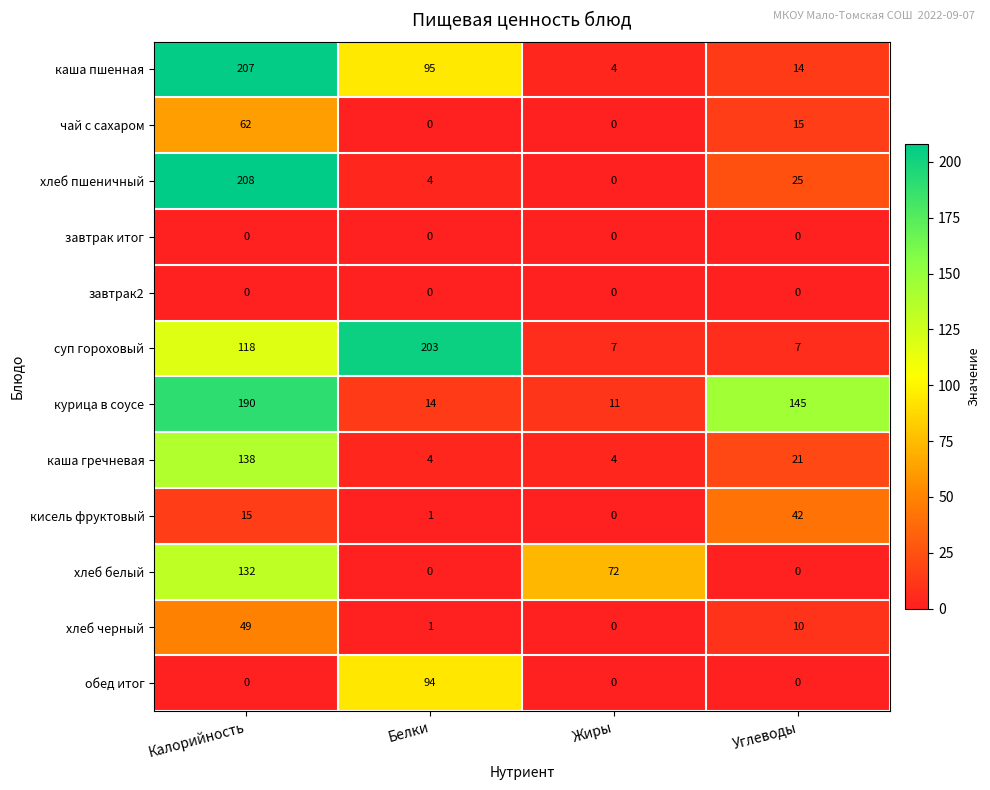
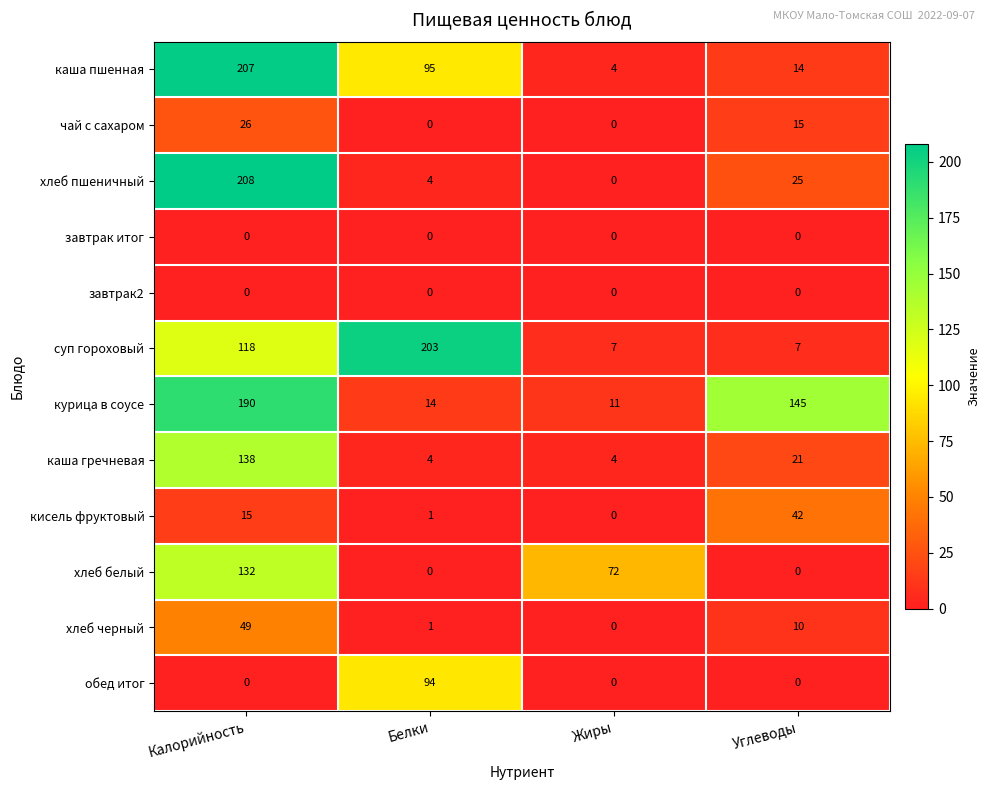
чай с сахаром, Калорийность: 62 -> 26
